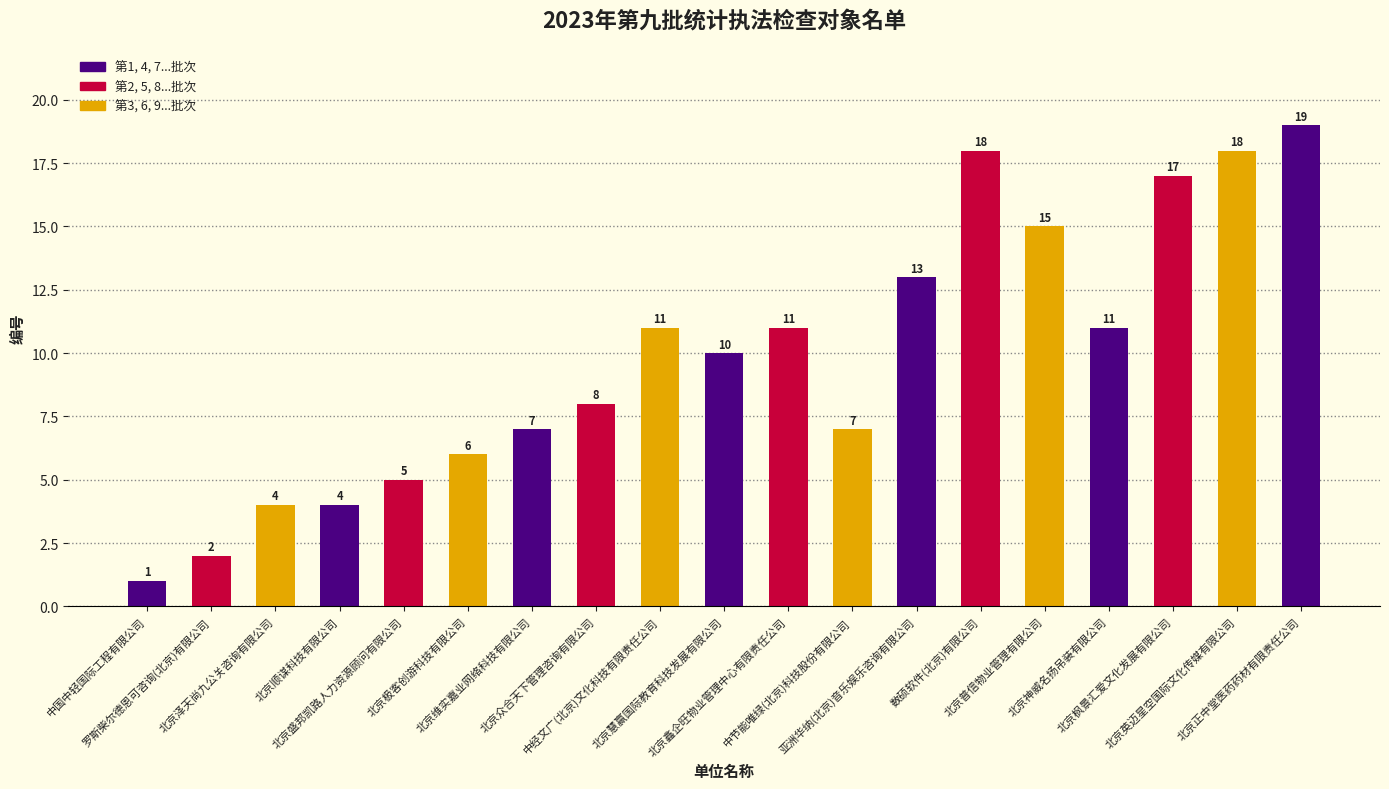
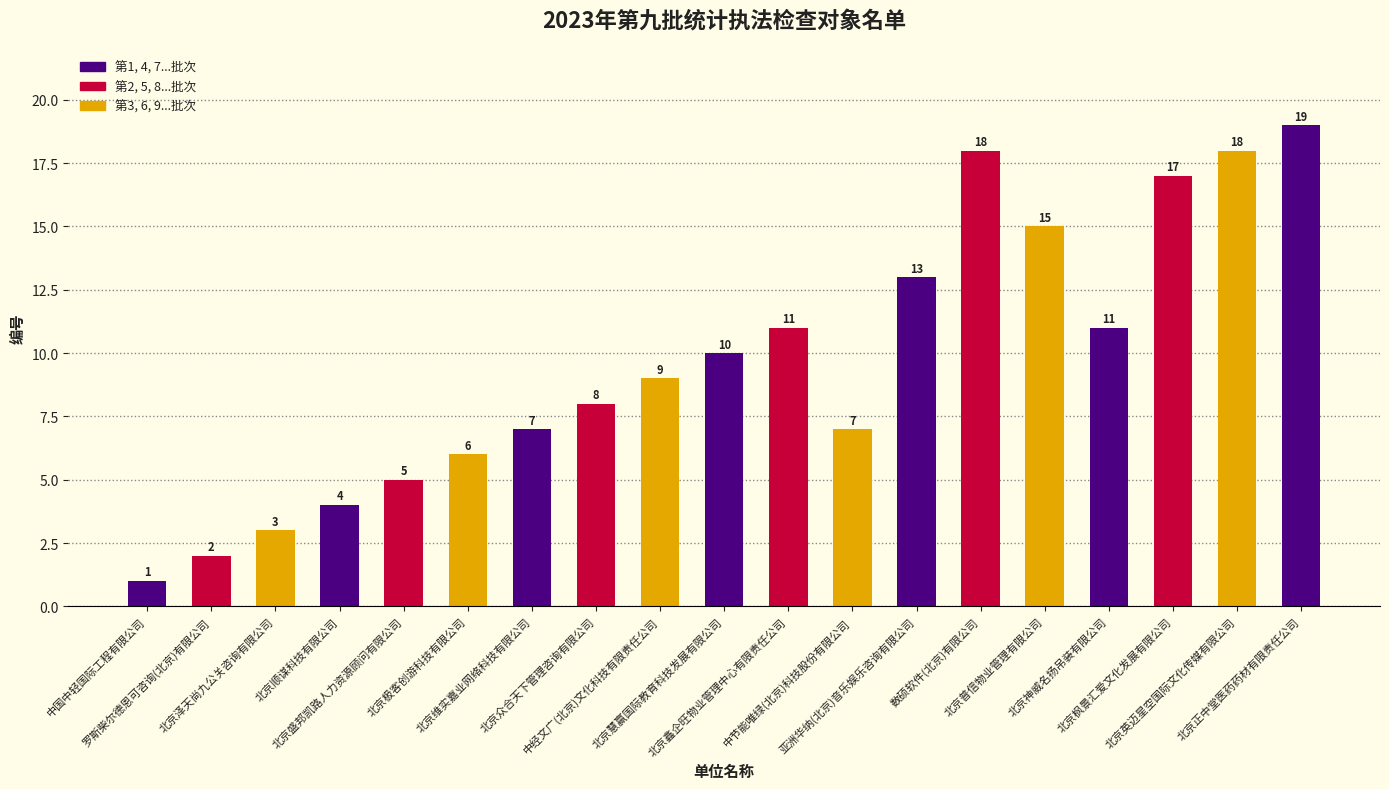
北京泽天尚九公关咨询有限公司: 4 -> 3
中经文广(北京)文化科技有限责任公司: 11 -> 9
